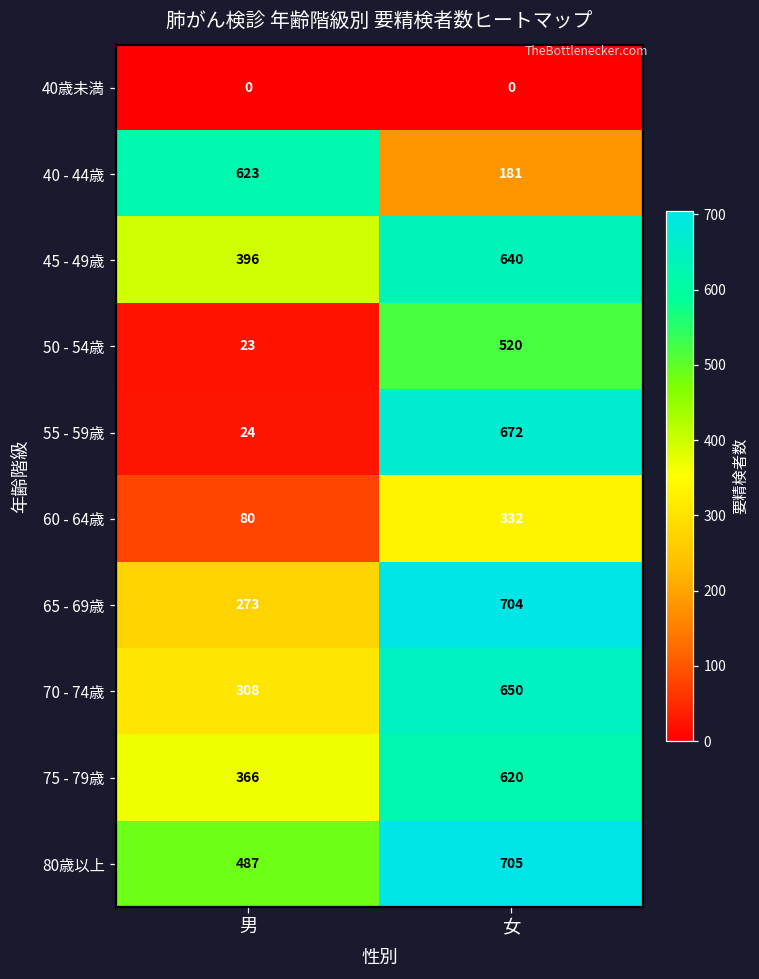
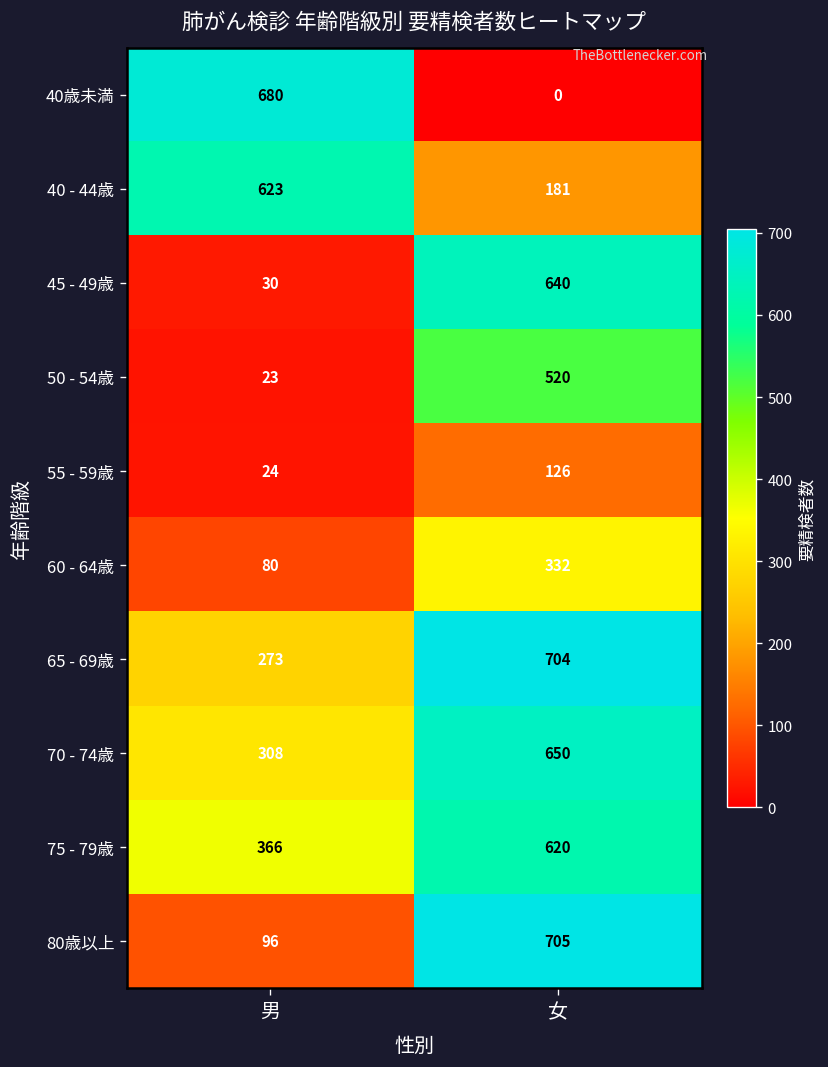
40歳未満, 男: 0 -> 680
45 - 49歳, 男: 396 -> 30
55 - 59歳, 女: 672 -> 126
80歳以上, 男: 487 -> 96
